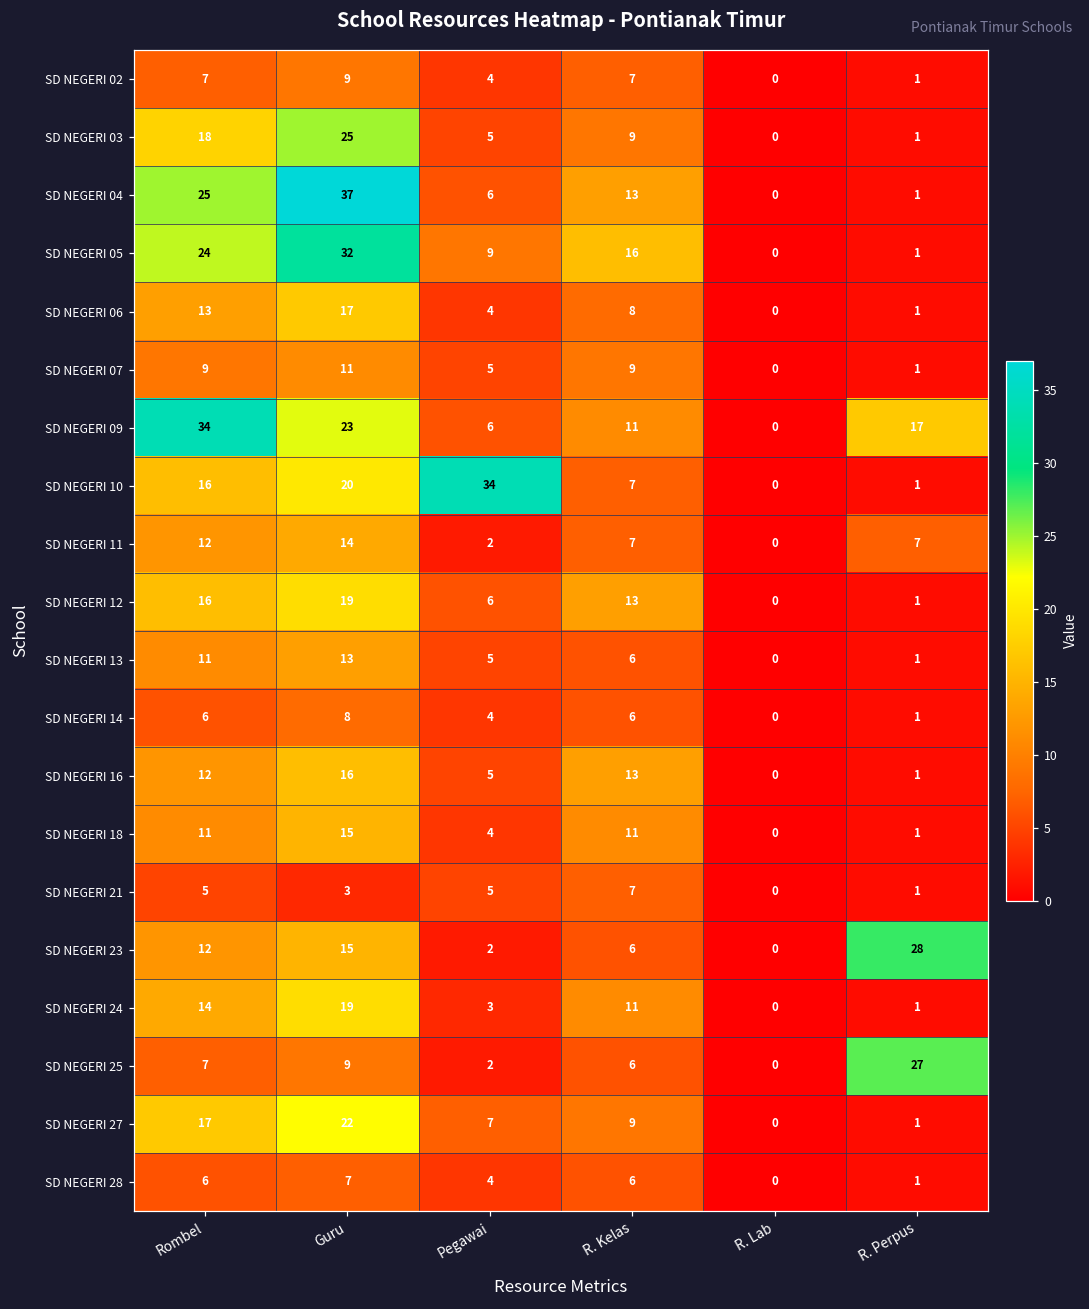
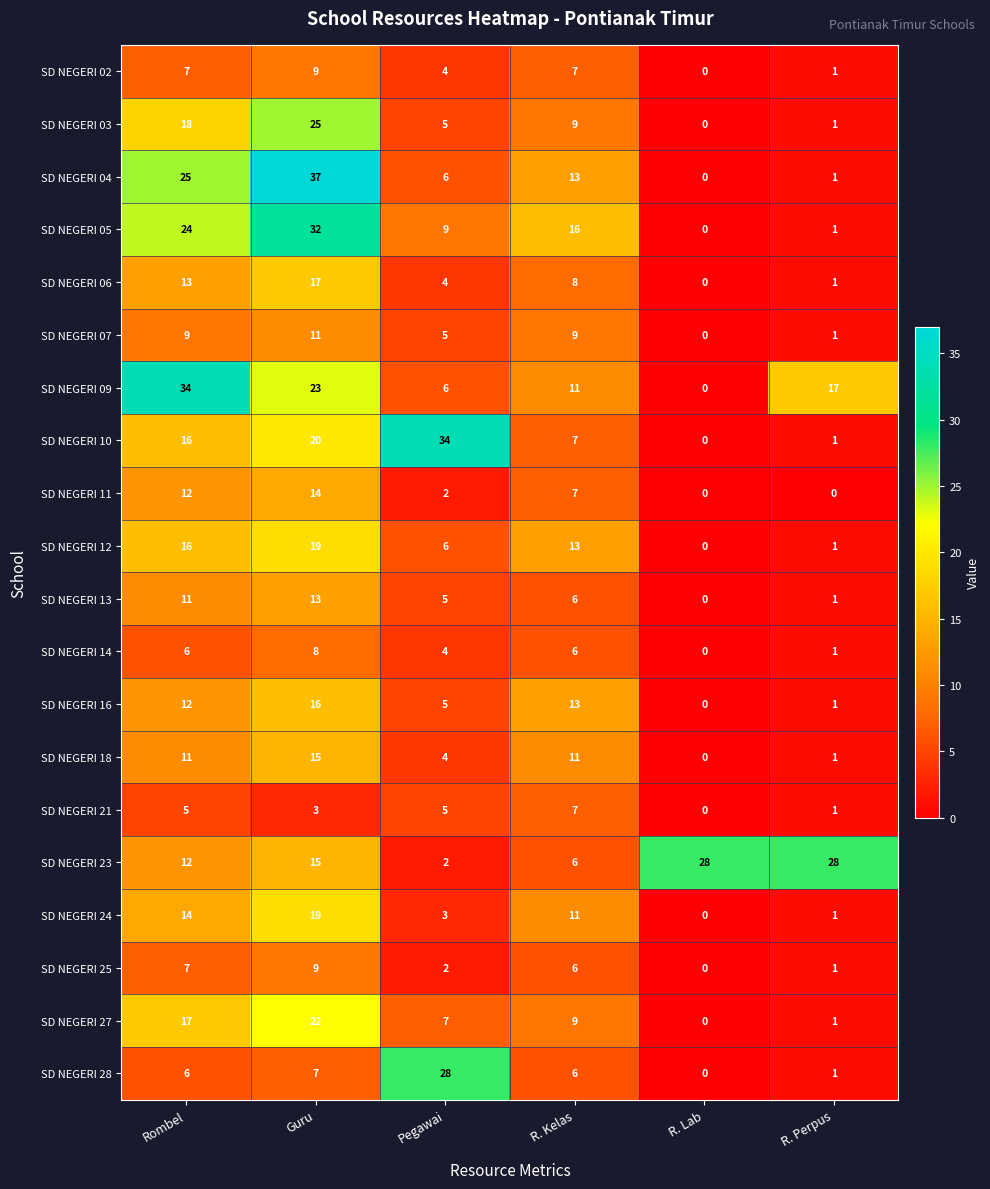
SD NEGERI 11, R. Perpus: 7 -> 0
SD NEGERI 23, R. Lab: 0 -> 28
SD NEGERI 25, R. Perpus: 27 -> 1
SD NEGERI 28, Pegawai: 4 -> 28
